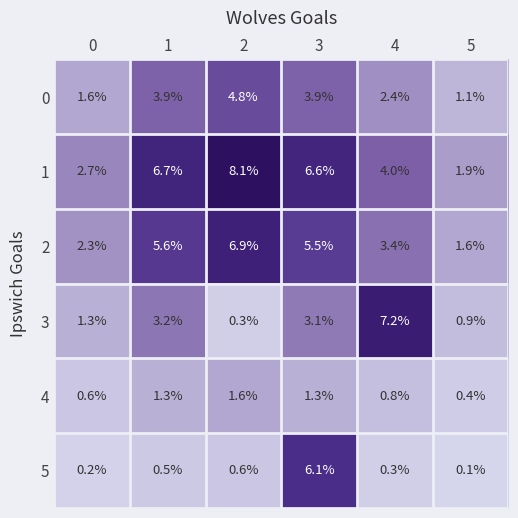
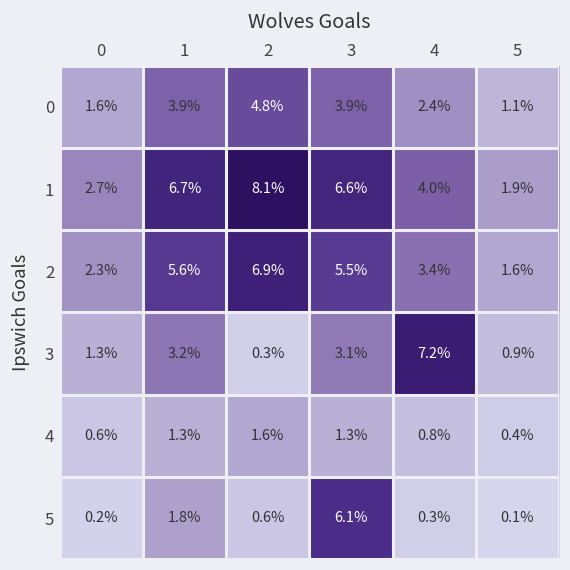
5, 1: 0.5% -> 1.8%
